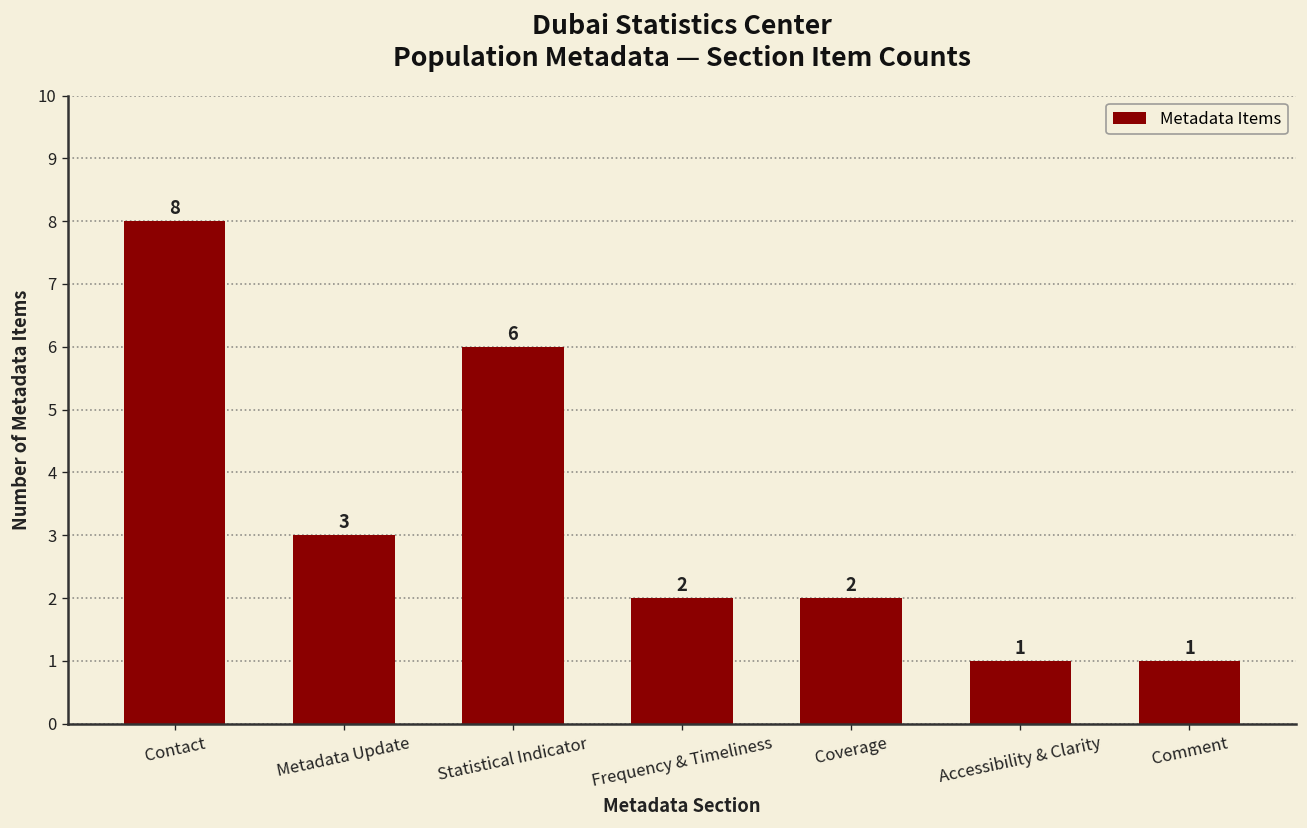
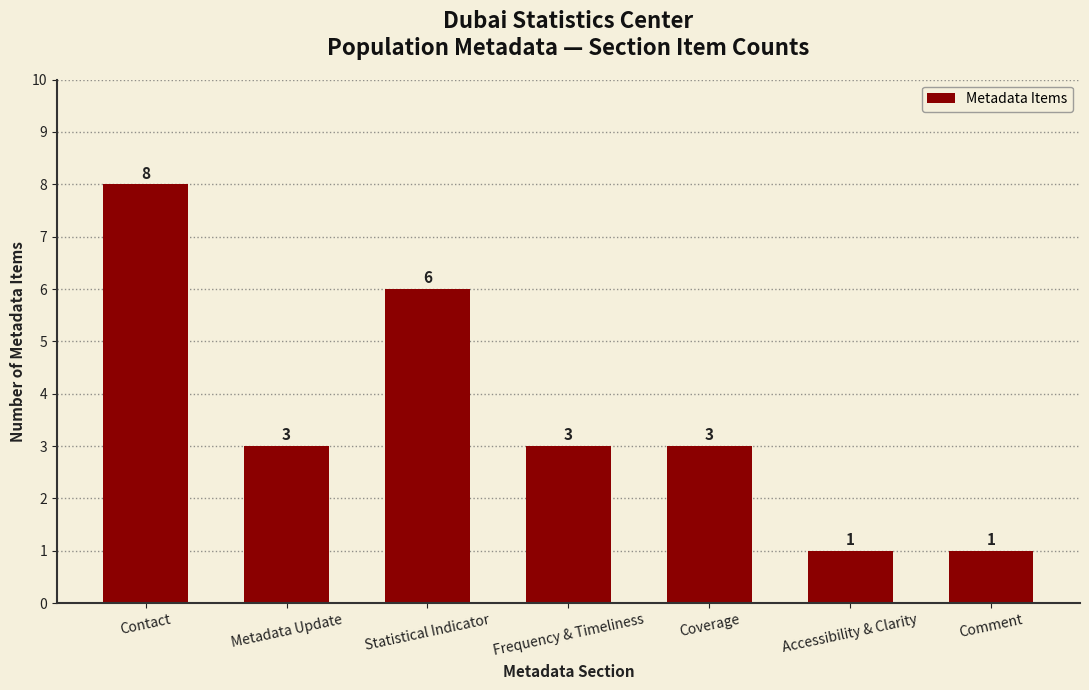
Frequency & Timeliness: 2 -> 3
Coverage: 2 -> 3
